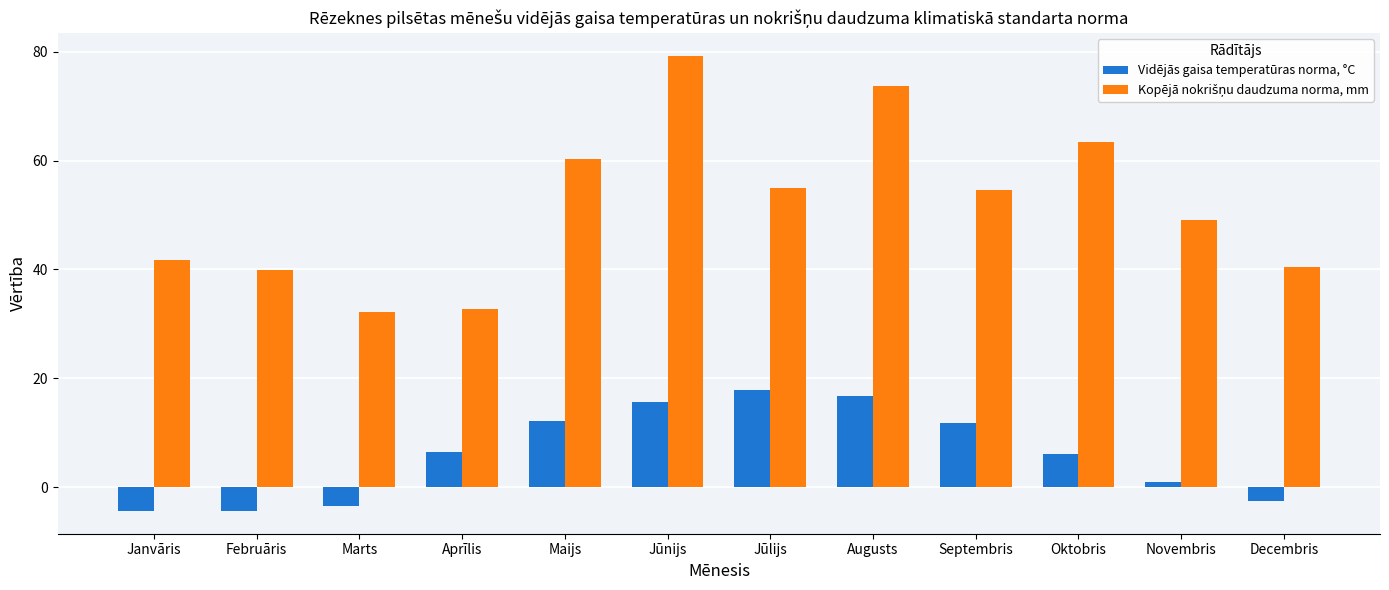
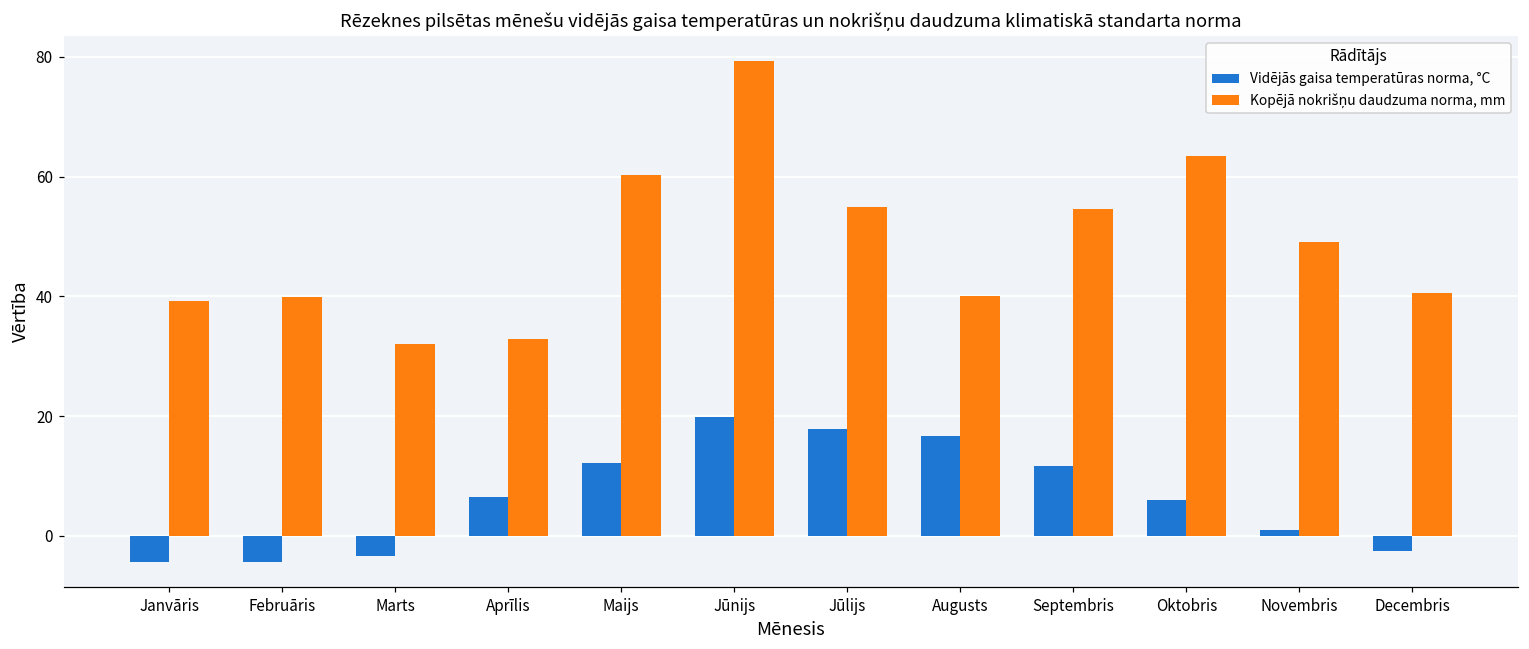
Kopējā nokrišņu daudzuma norma, mm, Janvāris: 42 -> 39
Vidējās gaisa temperatūras norma, °C, Jūnijs: 16 -> 20
Kopējā nokrišņu daudzuma norma, mm, Augusts: 74 -> 40
